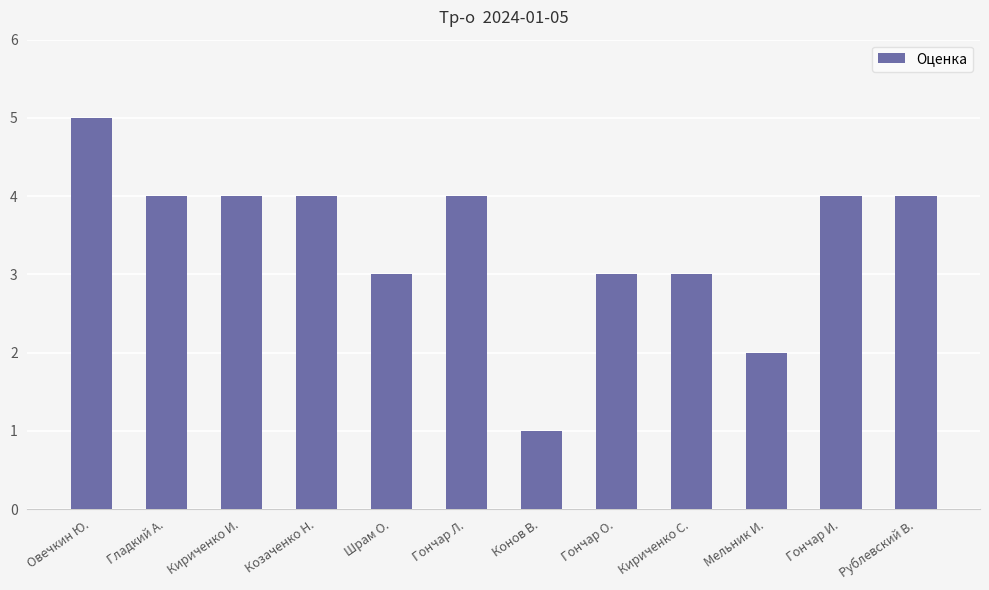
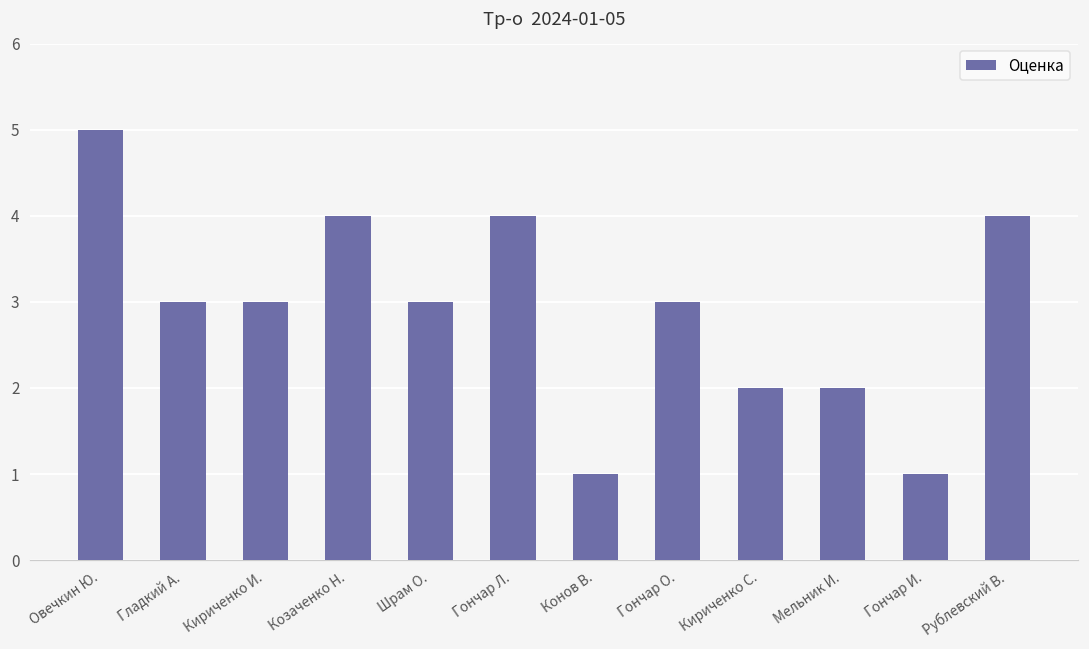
Гладкий А.: 4 -> 3
Кириченко И.: 4 -> 3
Кириченко С.: 3 -> 2
Гончар И.: 4 -> 1
